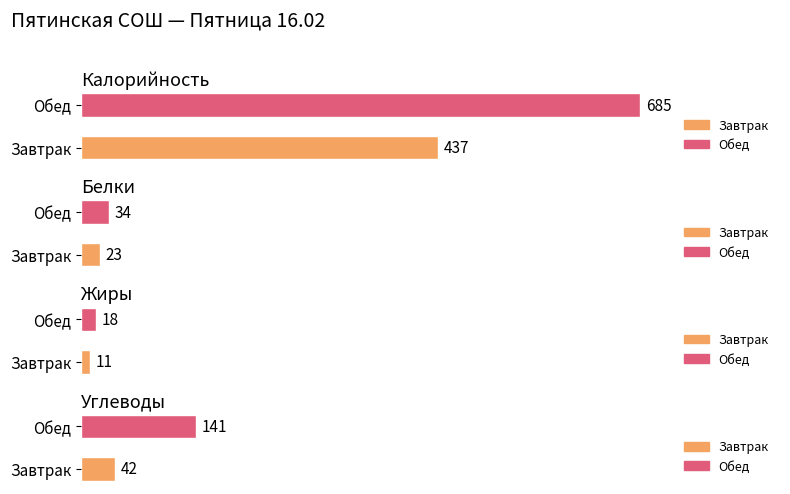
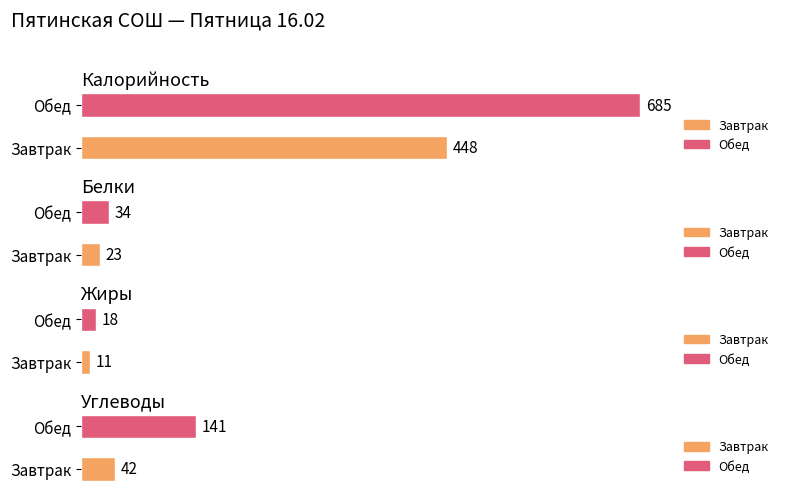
Калорийность, Завтрак: 437 -> 448
